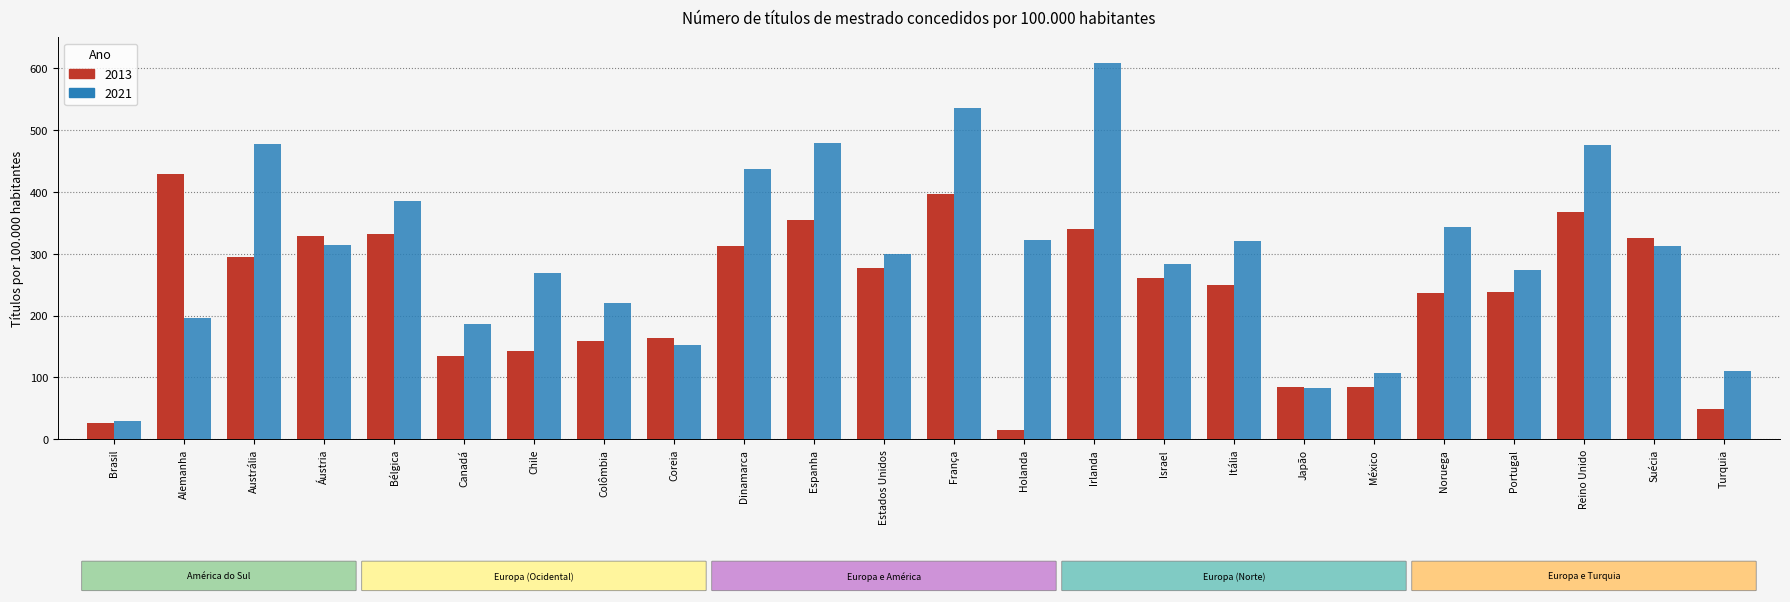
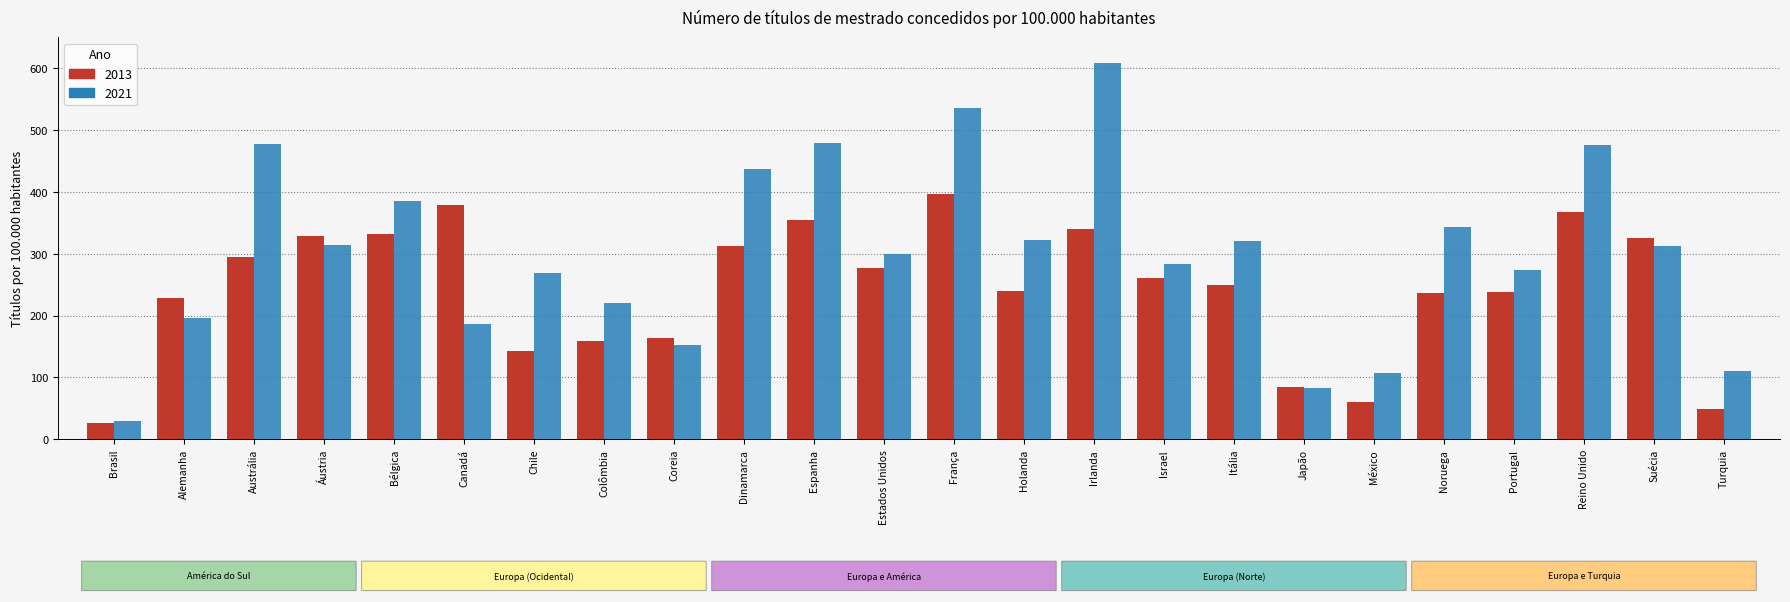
2013, Alemanha: 430 -> 230
2013, Canadá: 130 -> 380
2013, Holanda: 10 -> 240
2013, México: 80 -> 60
